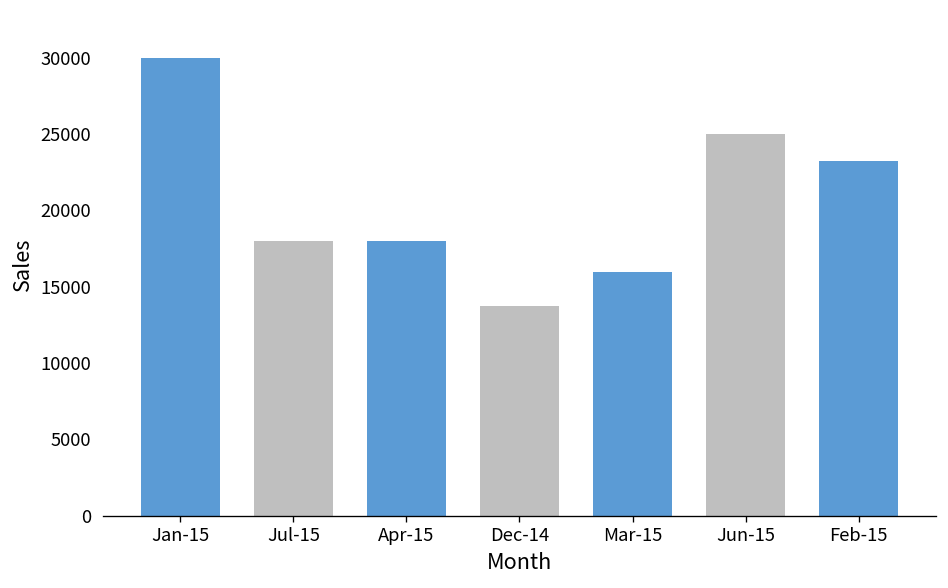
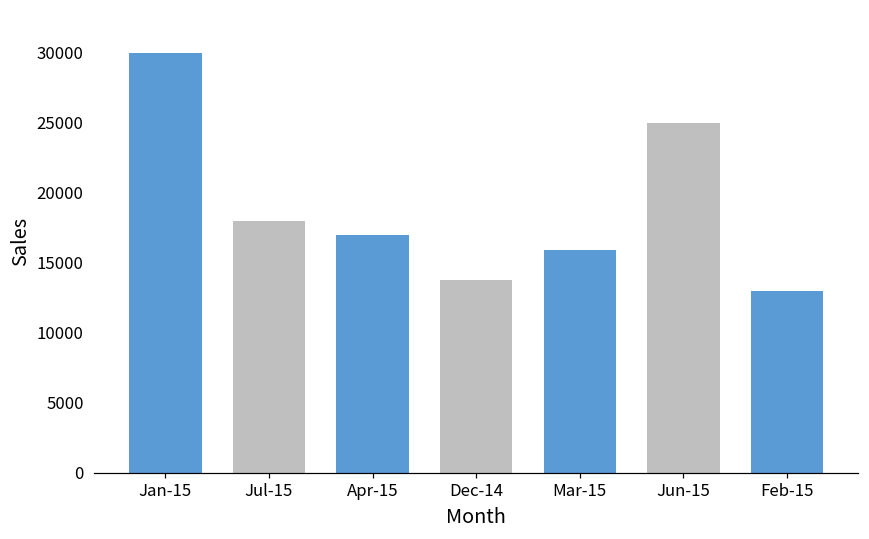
Apr-15: 18000 -> 17000
Feb-15: 23300 -> 13000
